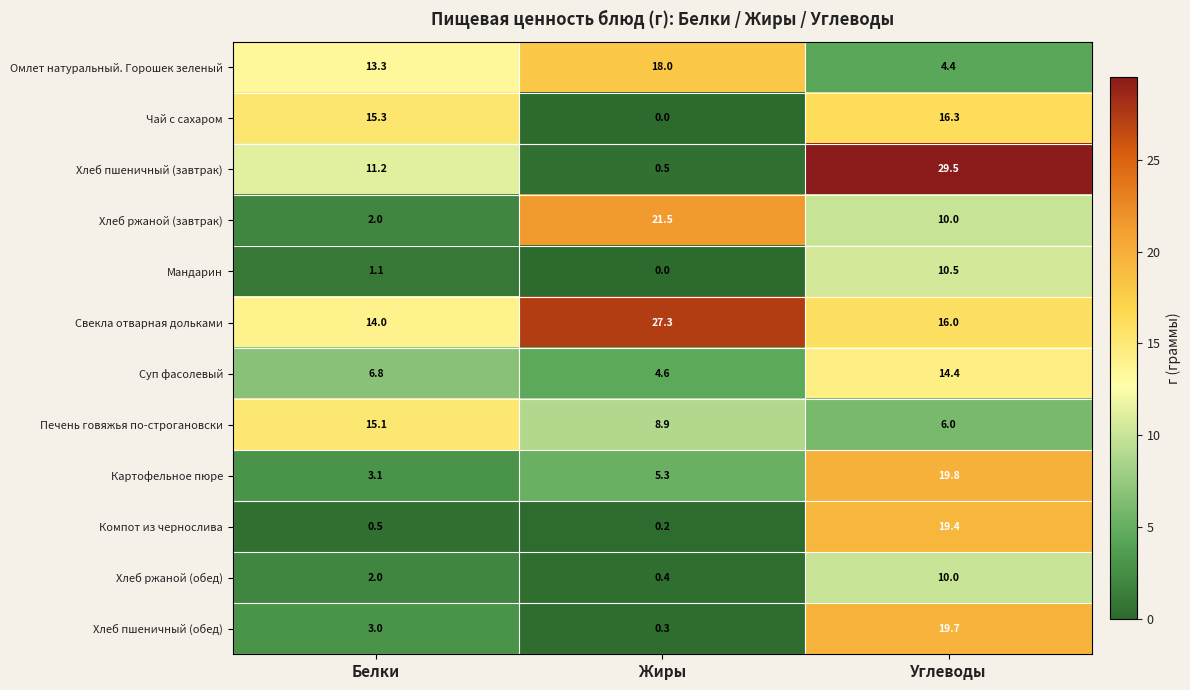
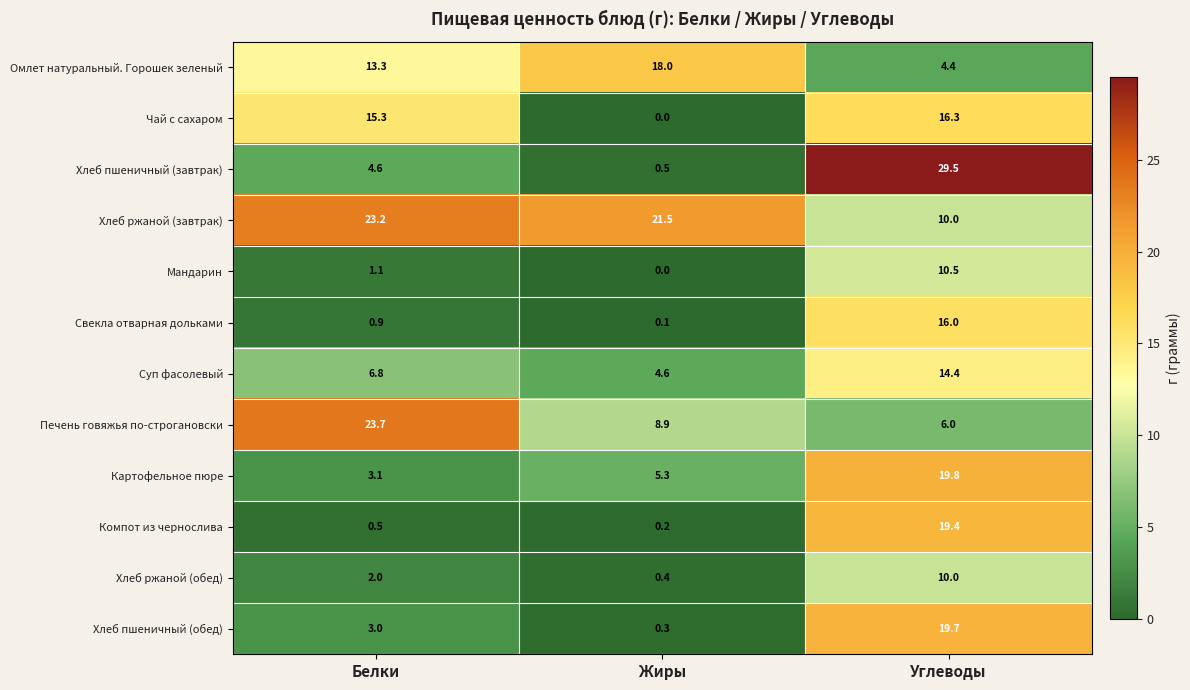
Хлеб пшеничный (завтрак), Белки: 11.2 -> 4.6
Хлеб ржаной (завтрак), Белки: 2.0 -> 23.2
Свекла отварная дольками, Белки: 14.0 -> 0.9
Свекла отварная дольками, Жиры: 27.3 -> 0.1
Печень говяжья по-строгановски, Белки: 15.1 -> 23.7
